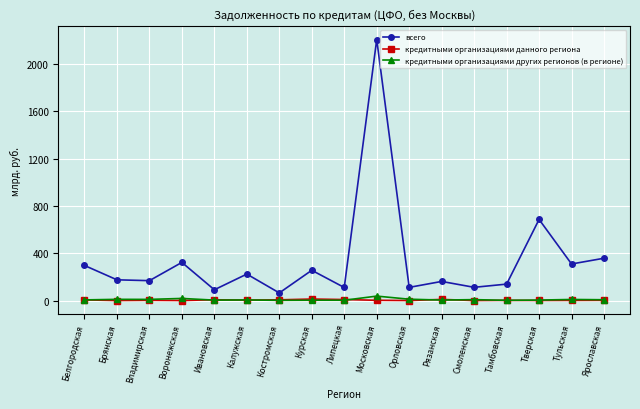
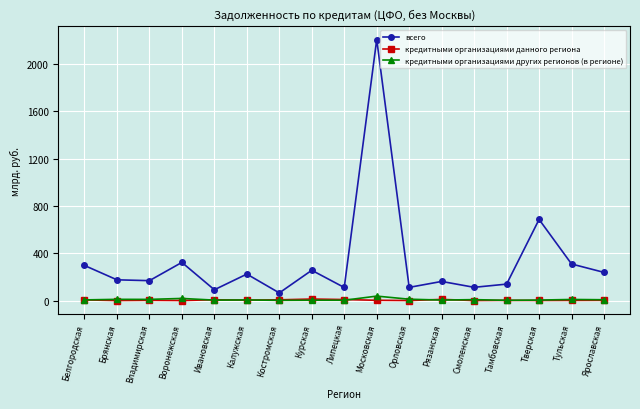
всего, Ярославская: 360 -> 240
